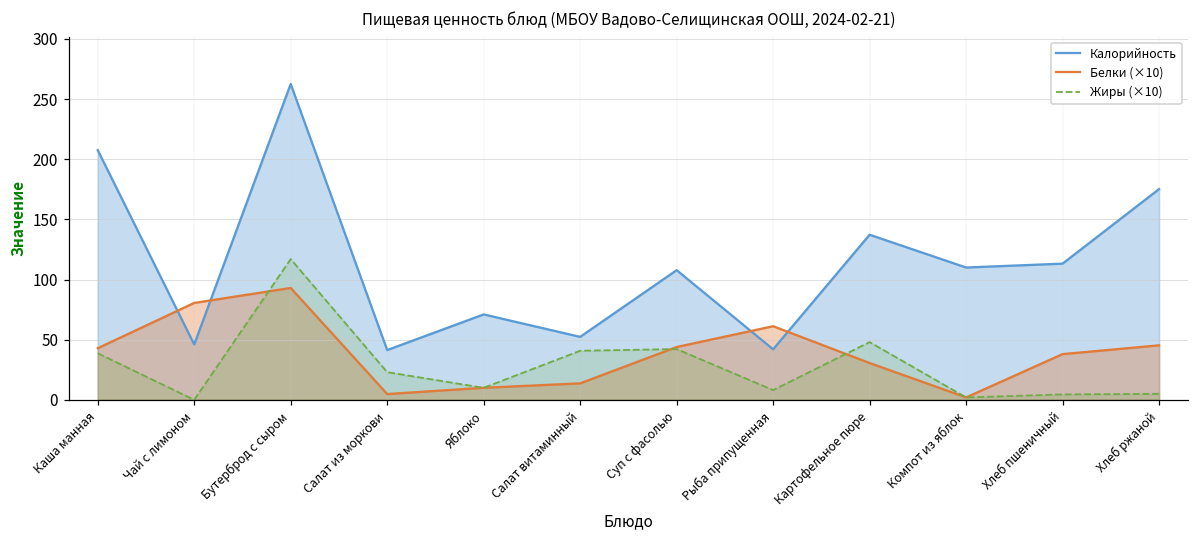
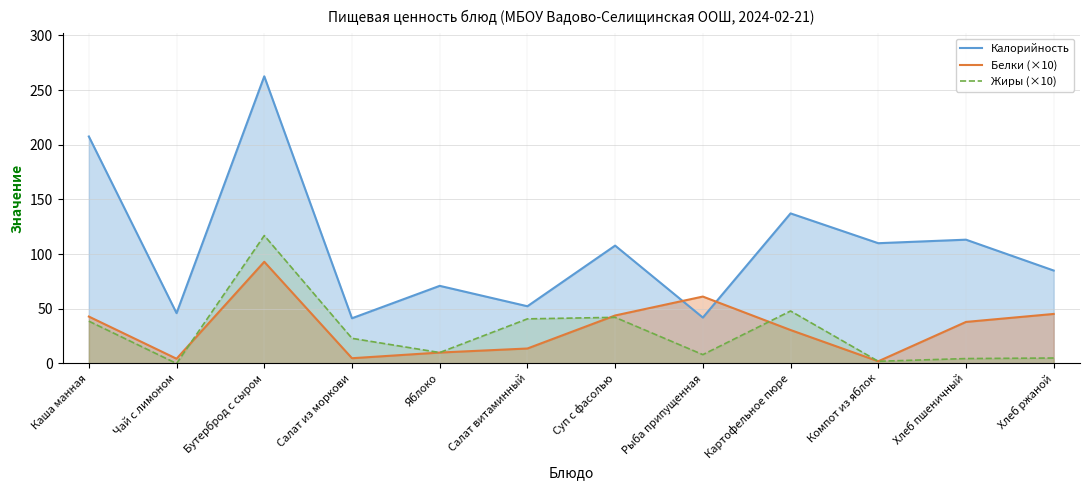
Белки (×10), Чай с лимоном: 81 -> 4
Калорийность, Хлеб ржаной: 175 -> 85
